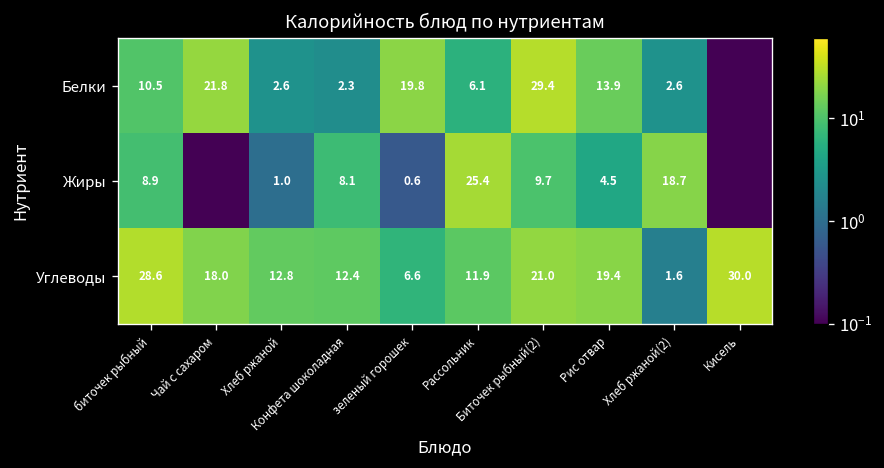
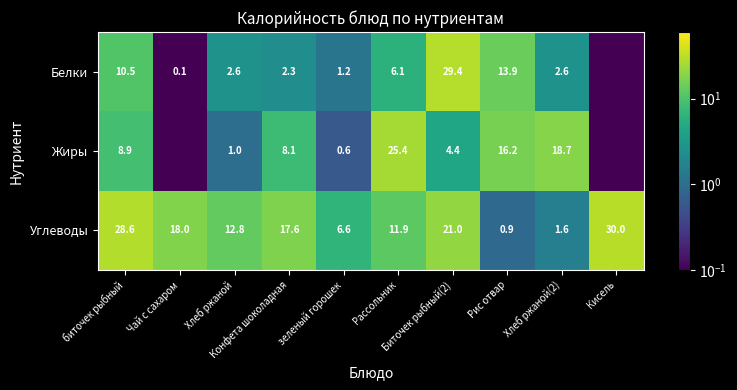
Белки, Чай с сахаром: 21.8 -> 0.1
Белки, зеленый горошек: 19.8 -> 1.2
Жиры, Биточек рыбный(2): 9.7 -> 4.4
Жиры, Рис отвар: 4.5 -> 16.2
Углеводы, Конфета шоколадная: 12.4 -> 17.6
Углеводы, Рис отвар: 19.4 -> 0.9
